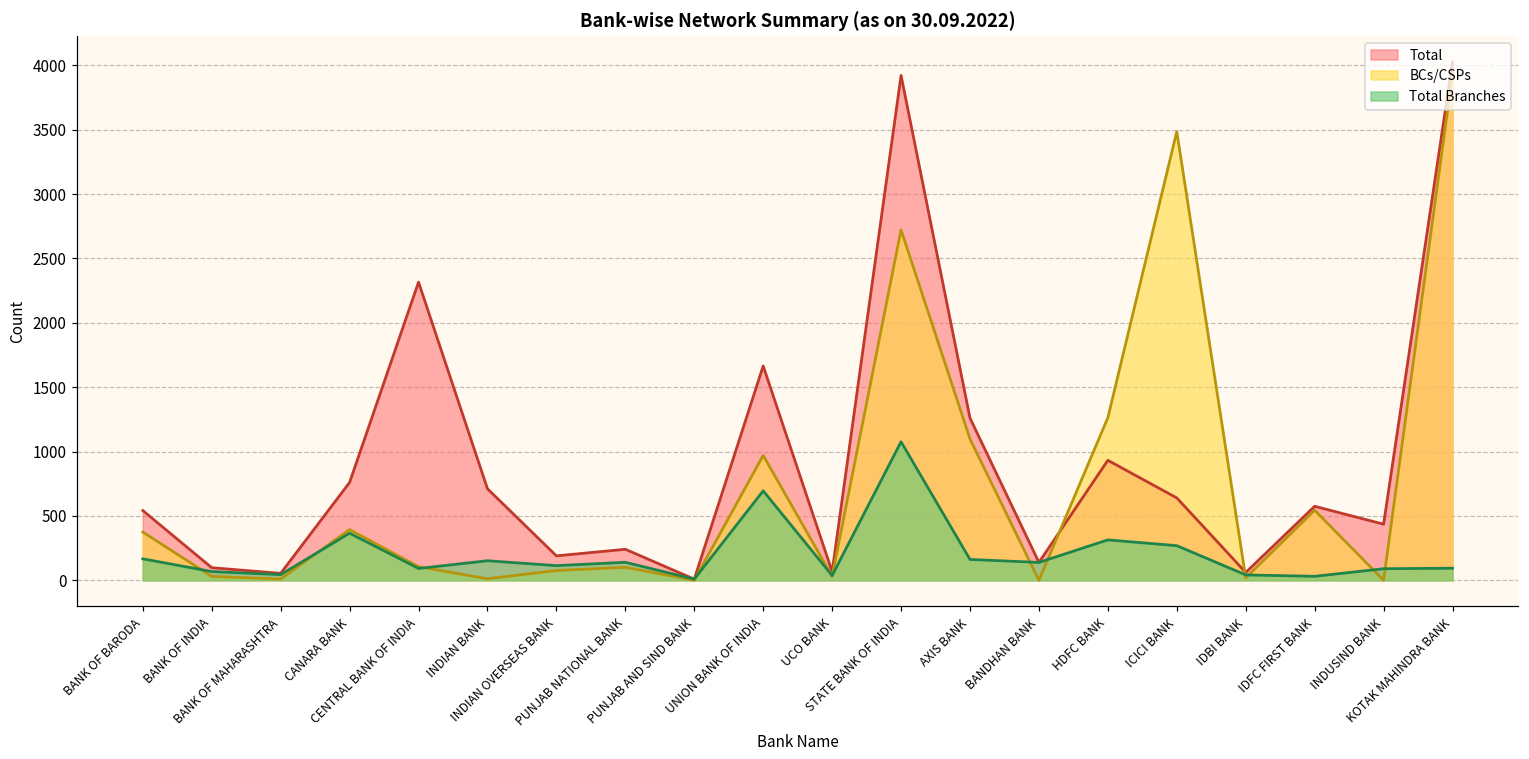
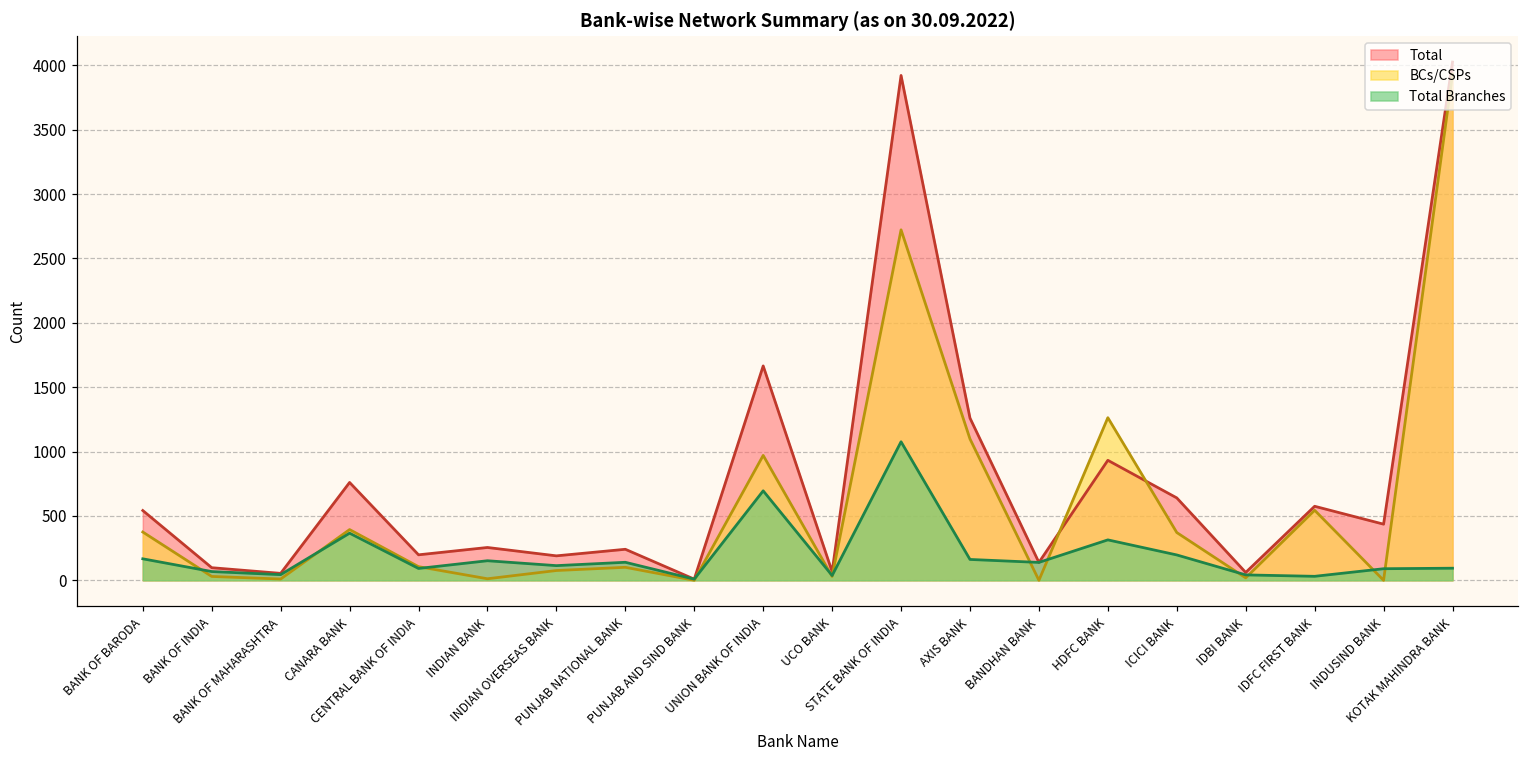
Total, CENTRAL BANK OF INDIA: 2320 -> 200
Total, INDIAN BANK: 710 -> 260
BCs/CSPs, ICICI BANK: 3490 -> 370
Total Branches, ICICI BANK: 270 -> 200
